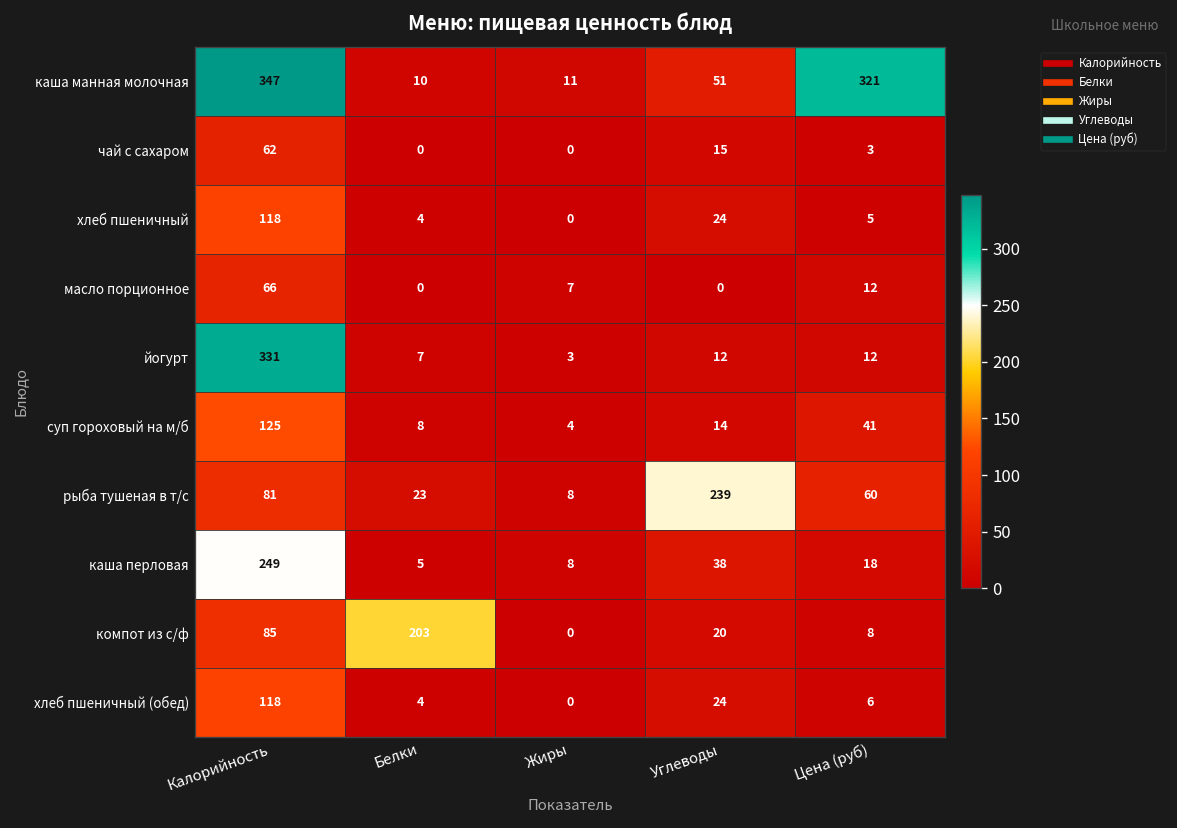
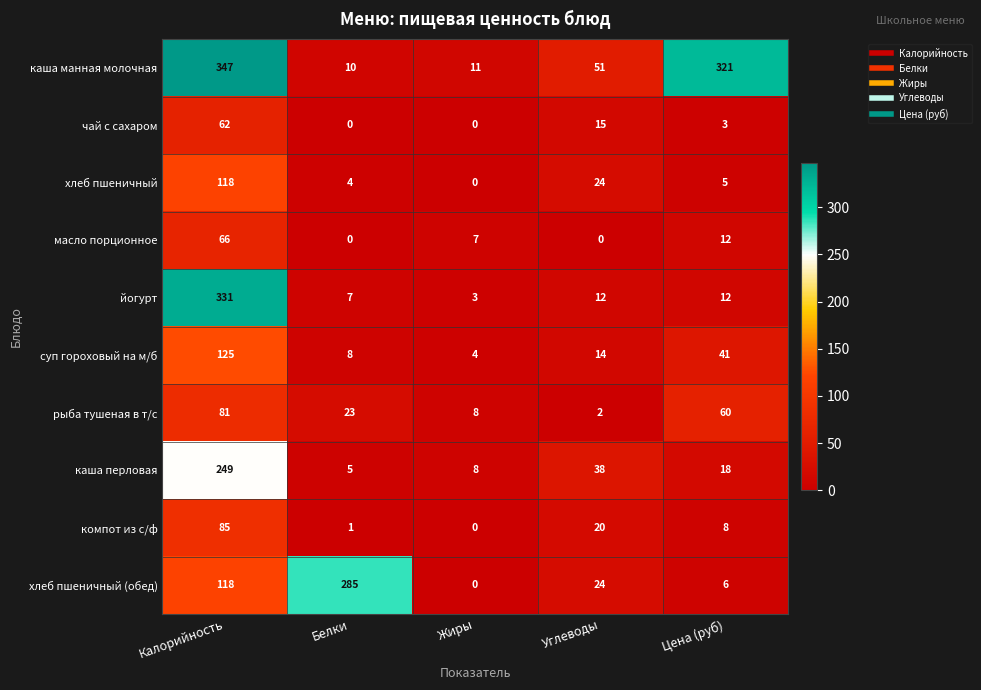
рыба тушеная в т/с, Углеводы: 239 -> 2
компот из с/ф, Белки: 203 -> 1
хлеб пшеничный (обед), Белки: 4 -> 285
